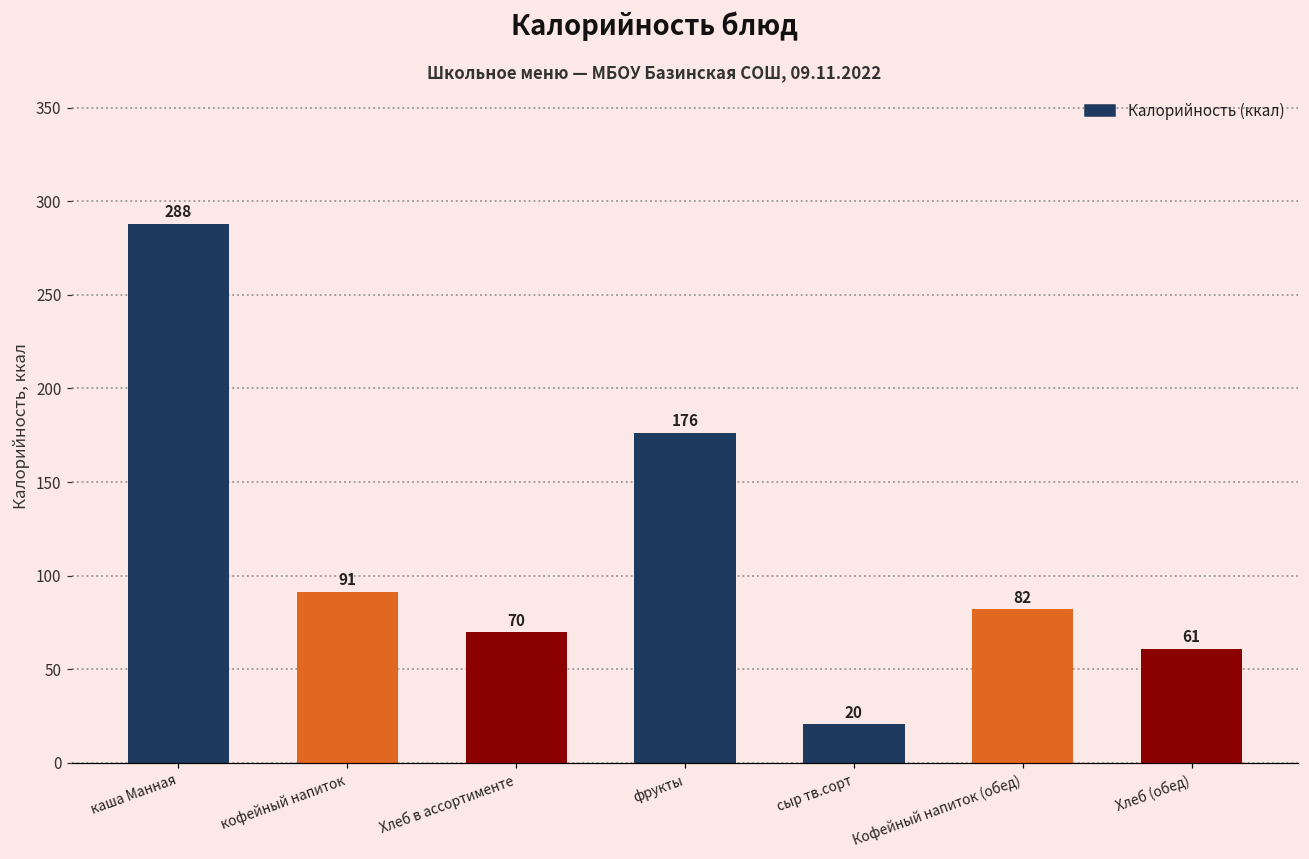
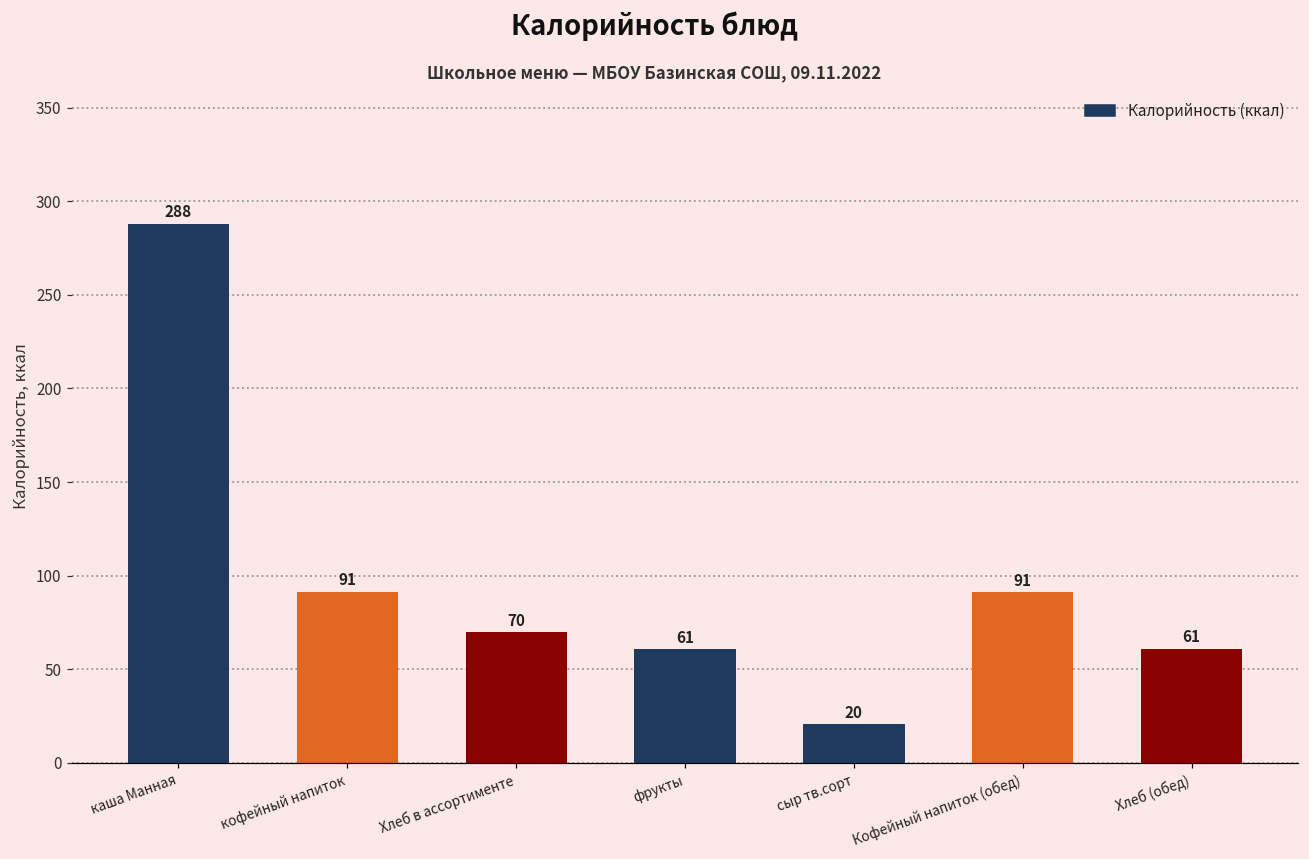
фрукты: 176 -> 61
Кофейный напиток (обед): 82 -> 91
